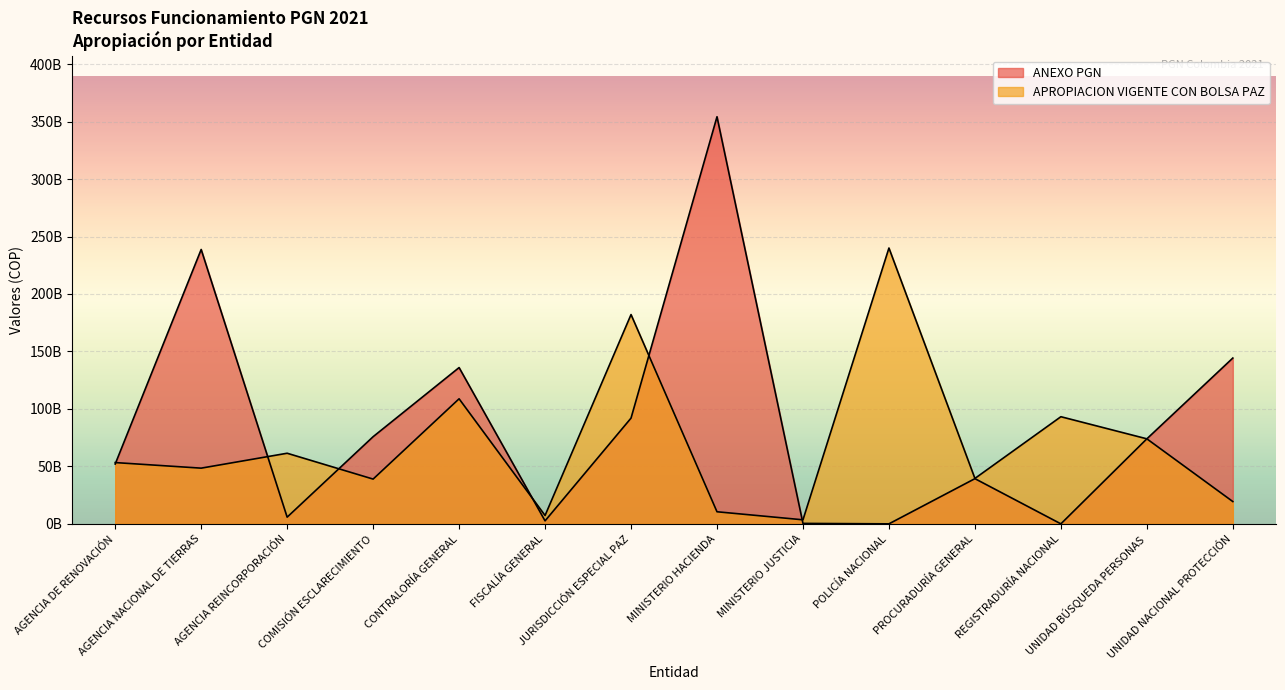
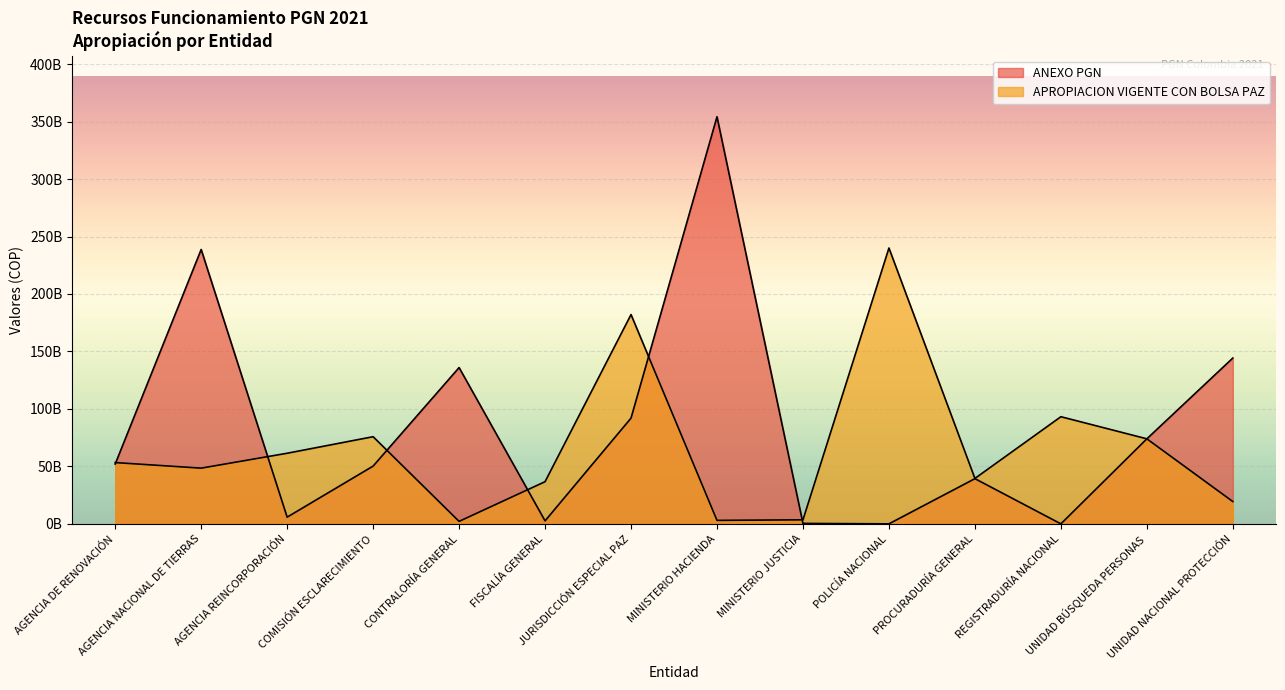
ANEXO PGN, COMISIÓN ESCLARECIMIENTO: 76000000000 -> 50000000000
APROPIACION VIGENTE CON BOLSA PAZ, COMISIÓN ESCLARECIMIENTO: 39000000000 -> 76000000000
APROPIACION VIGENTE CON BOLSA PAZ, CONTRALORÍA GENERAL: 109000000000 -> 2000000000
APROPIACION VIGENTE CON BOLSA PAZ, FISCALÍA GENERAL: 7000000000 -> 37000000000
APROPIACION VIGENTE CON BOLSA PAZ, MINISTERIO HACIENDA: 11000000000 -> 3000000000
